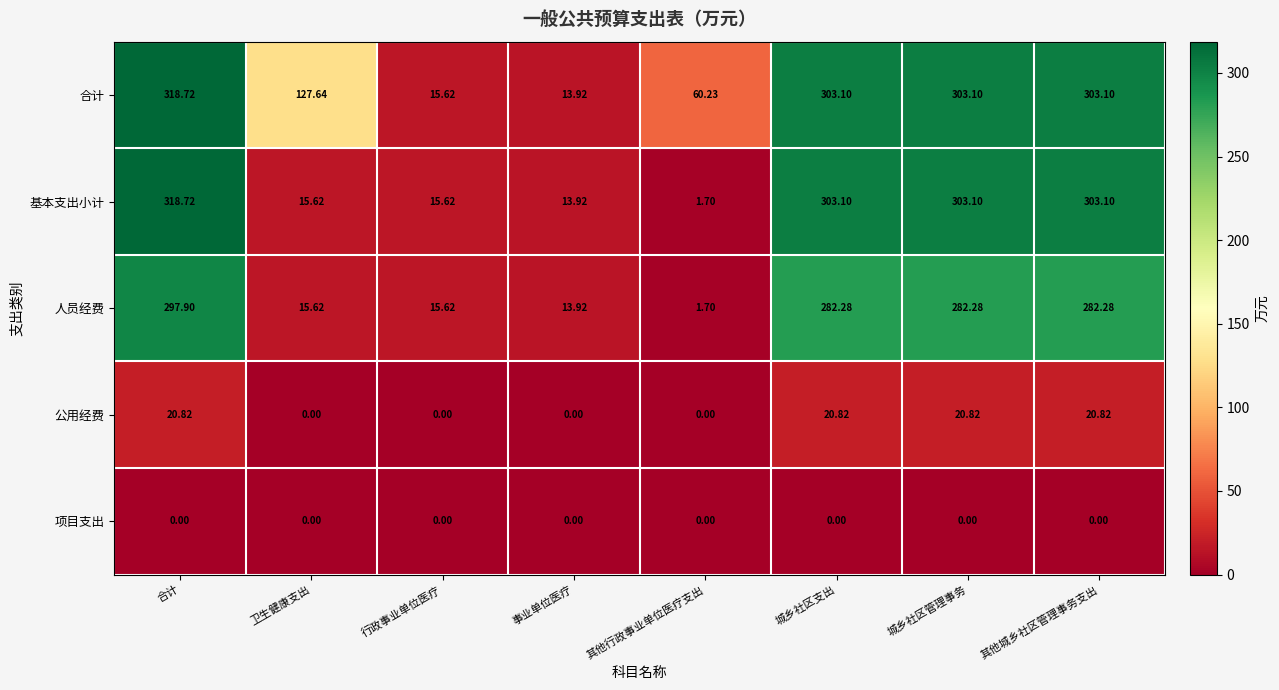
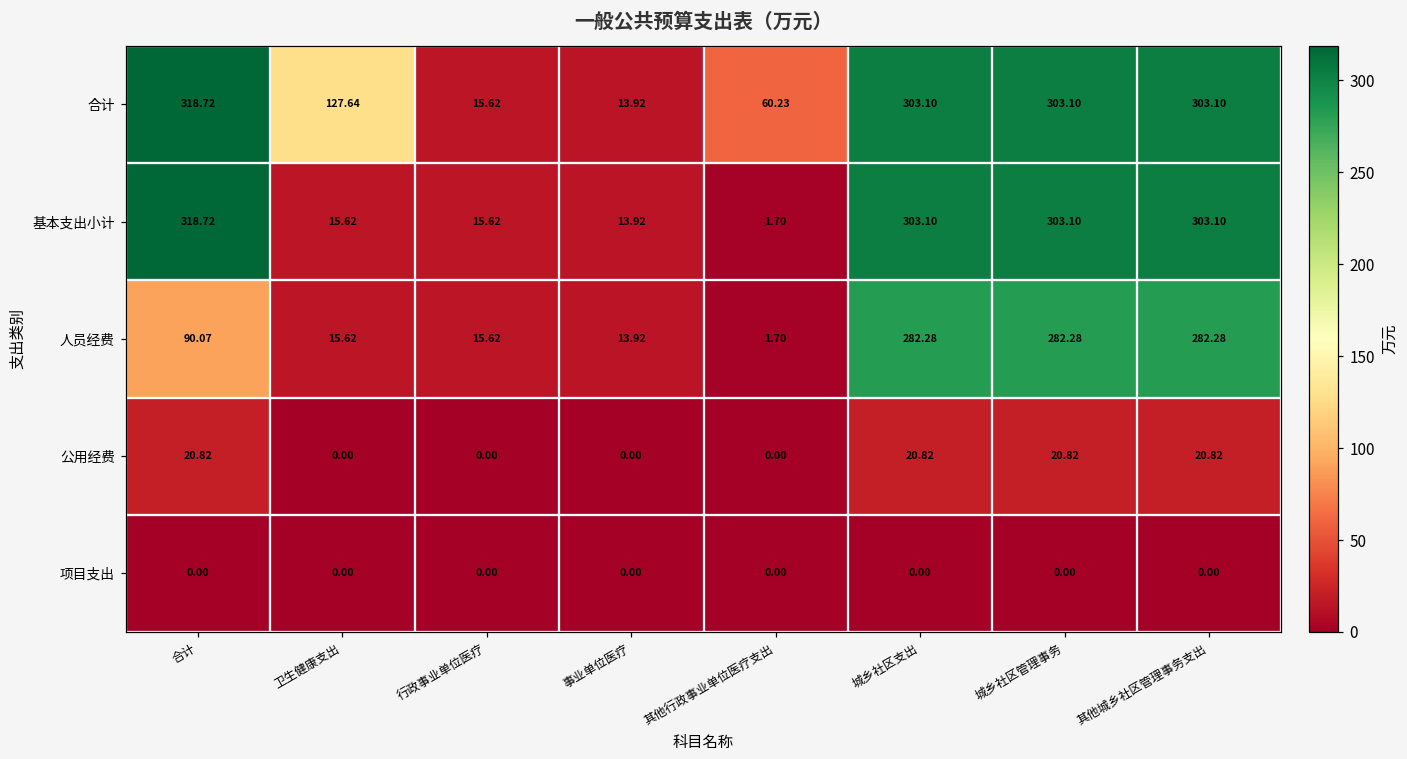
人员经费, 合计: 297.90 -> 90.07
